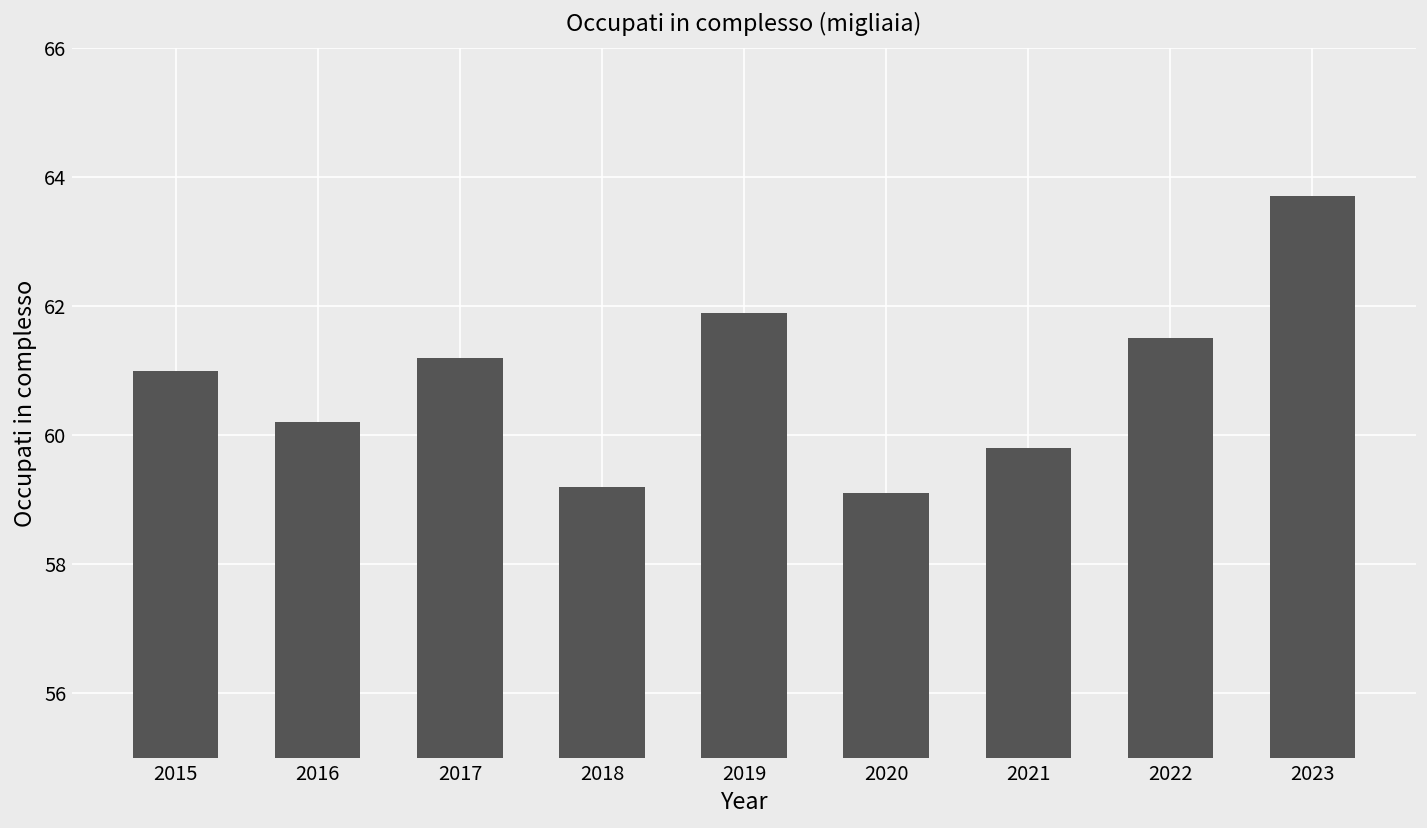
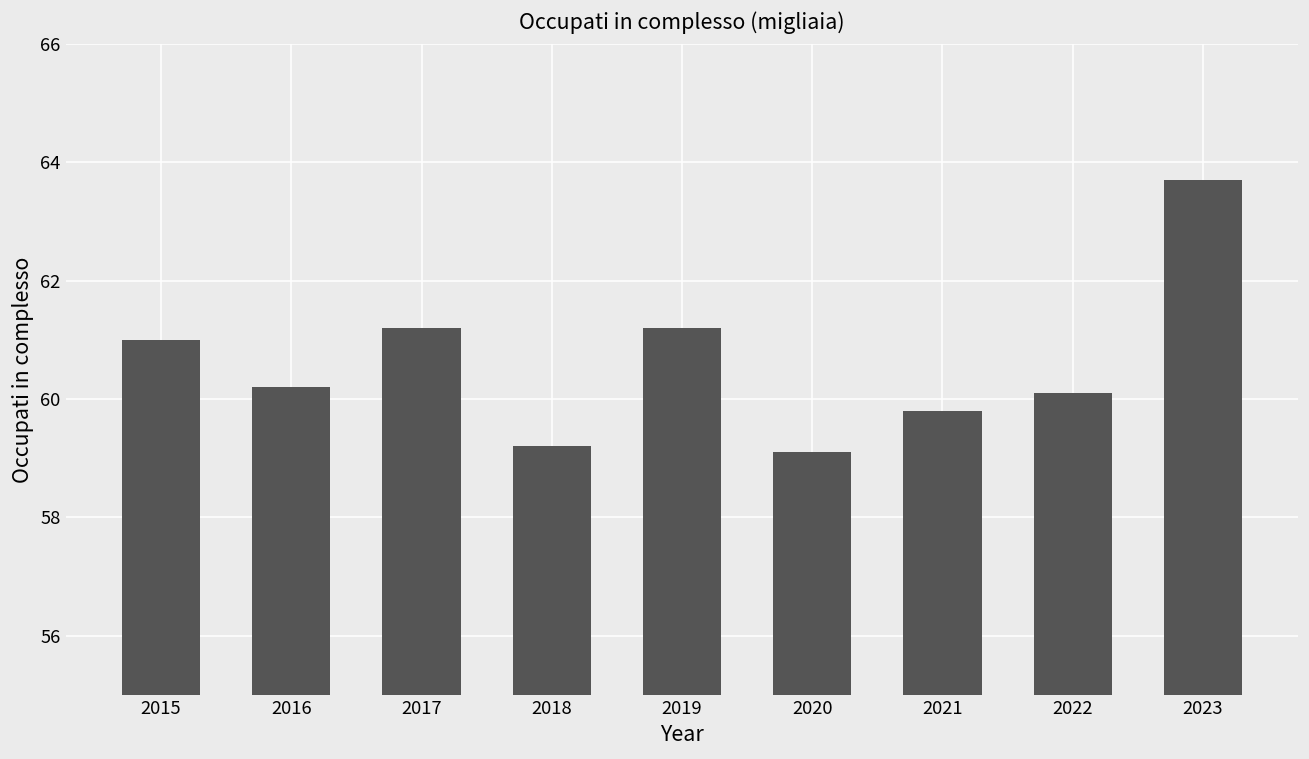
2019: 61.9 -> 61.2
2022: 61.5 -> 60.1
